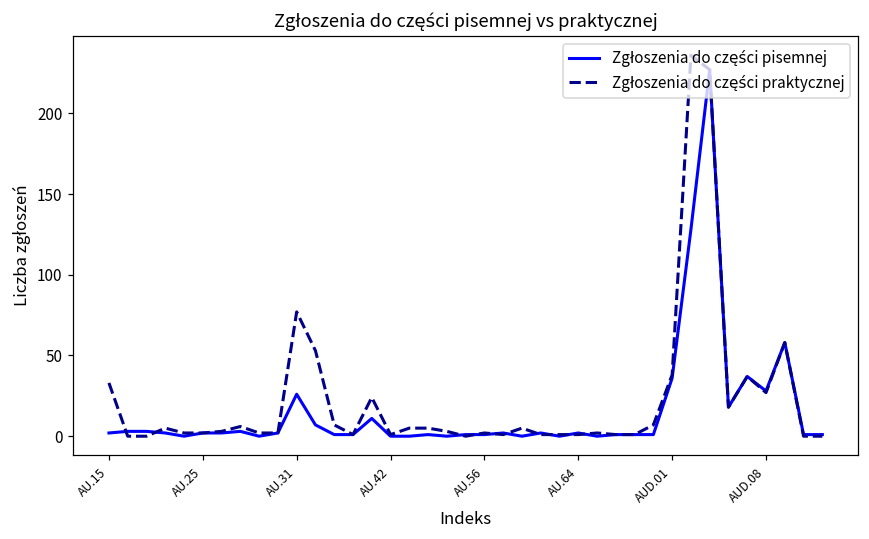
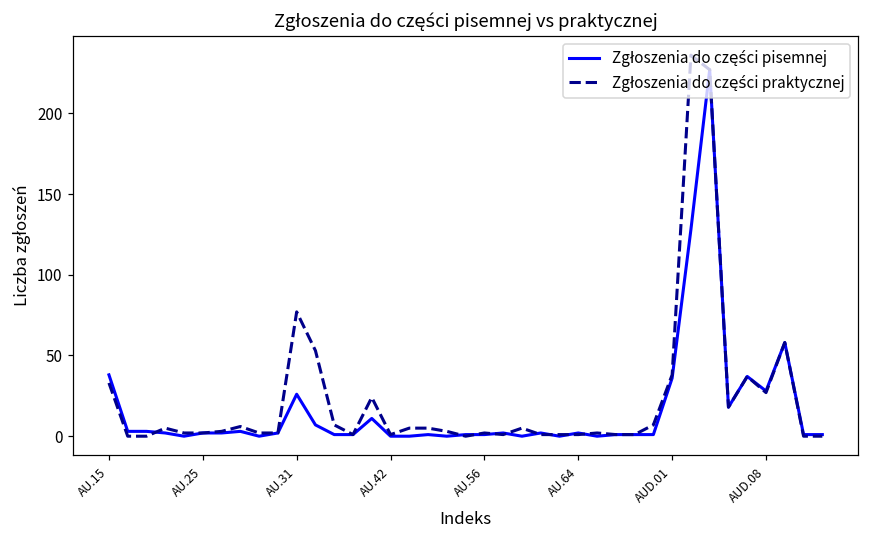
Zgłoszenia do części pisemnej, AU.15: 2 -> 38
